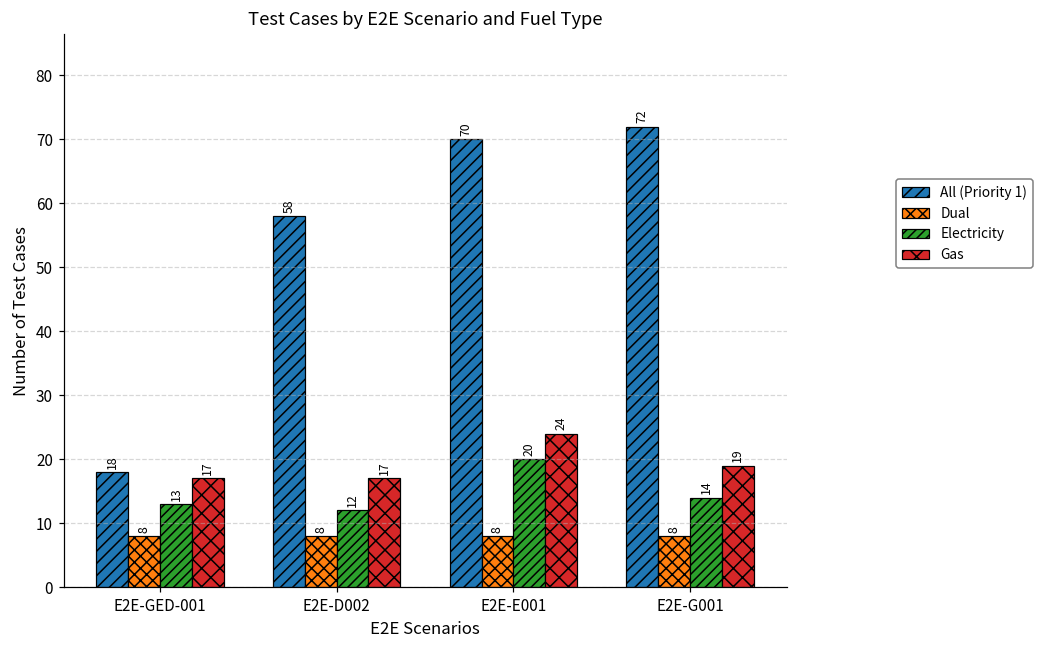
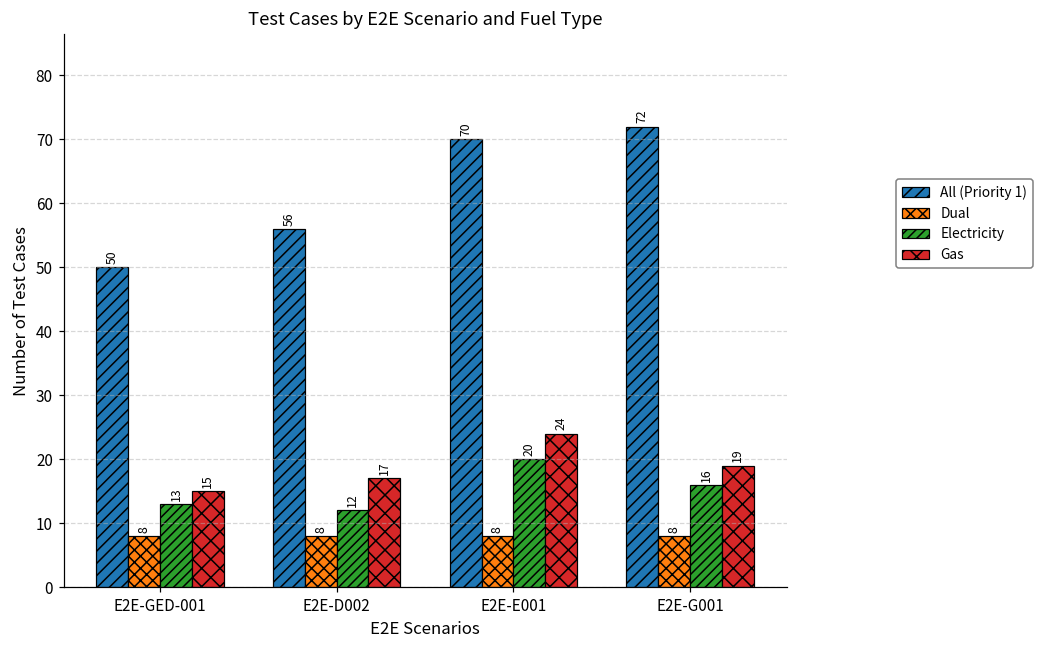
All (Priority 1), E2E-GED-001: 18 -> 50
Gas, E2E-GED-001: 17 -> 15
All (Priority 1), E2E-D002: 58 -> 56
Electricity, E2E-G001: 14 -> 16
